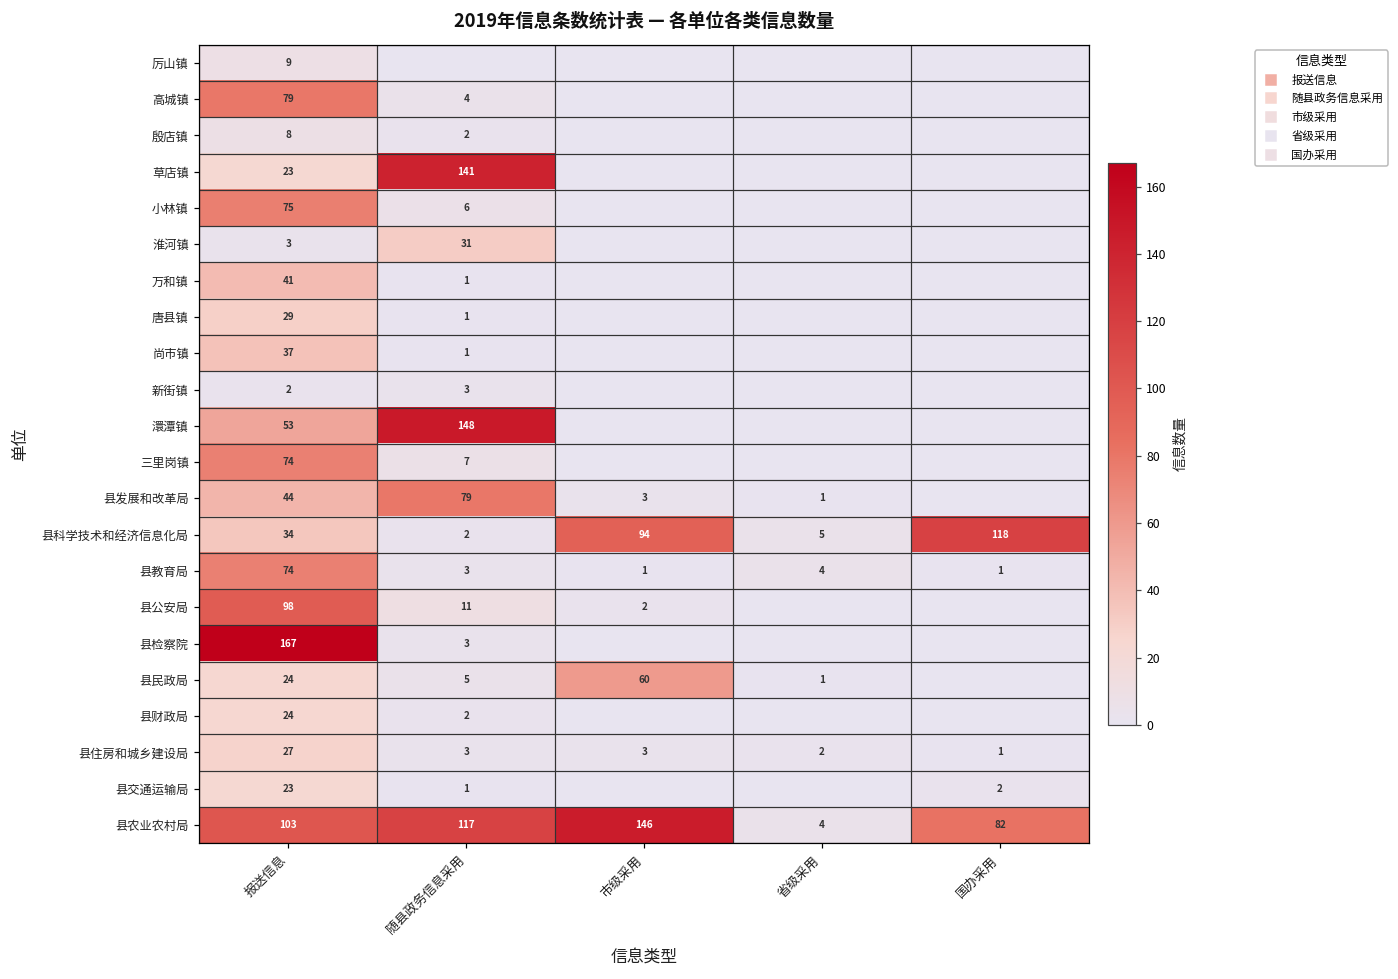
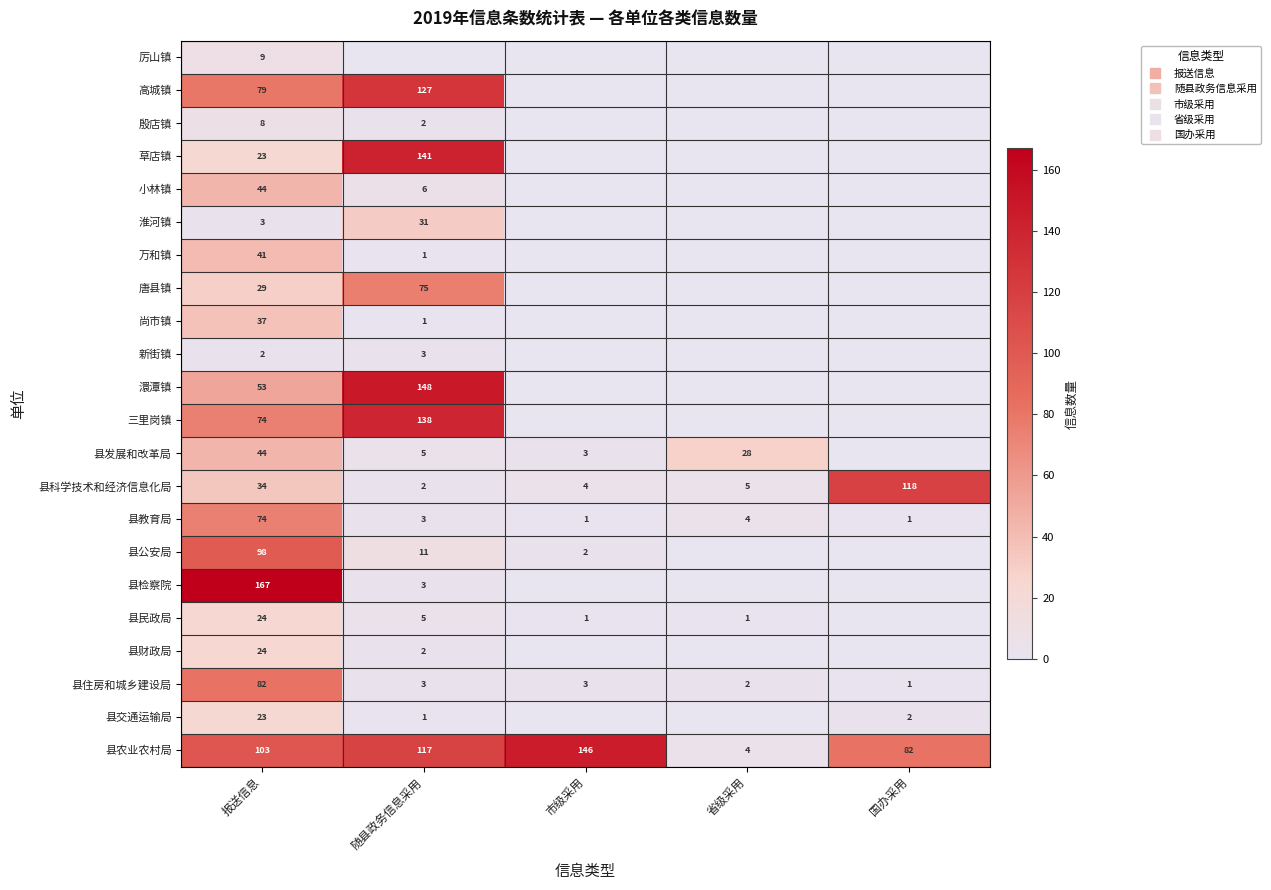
高城镇, 随县政务信息采用: 4 -> 127
小林镇, 报送信息: 75 -> 44
唐县镇, 随县政务信息采用: 1 -> 75
三里岗镇, 随县政务信息采用: 7 -> 138
县发展和改革局, 随县政务信息采用: 79 -> 5
县发展和改革局, 省级采用: 1 -> 28
县科学技术和经济信息化局, 市级采用: 94 -> 4
县民政局, 市级采用: 60 -> 1
县住房和城乡建设局, 报送信息: 27 -> 82
